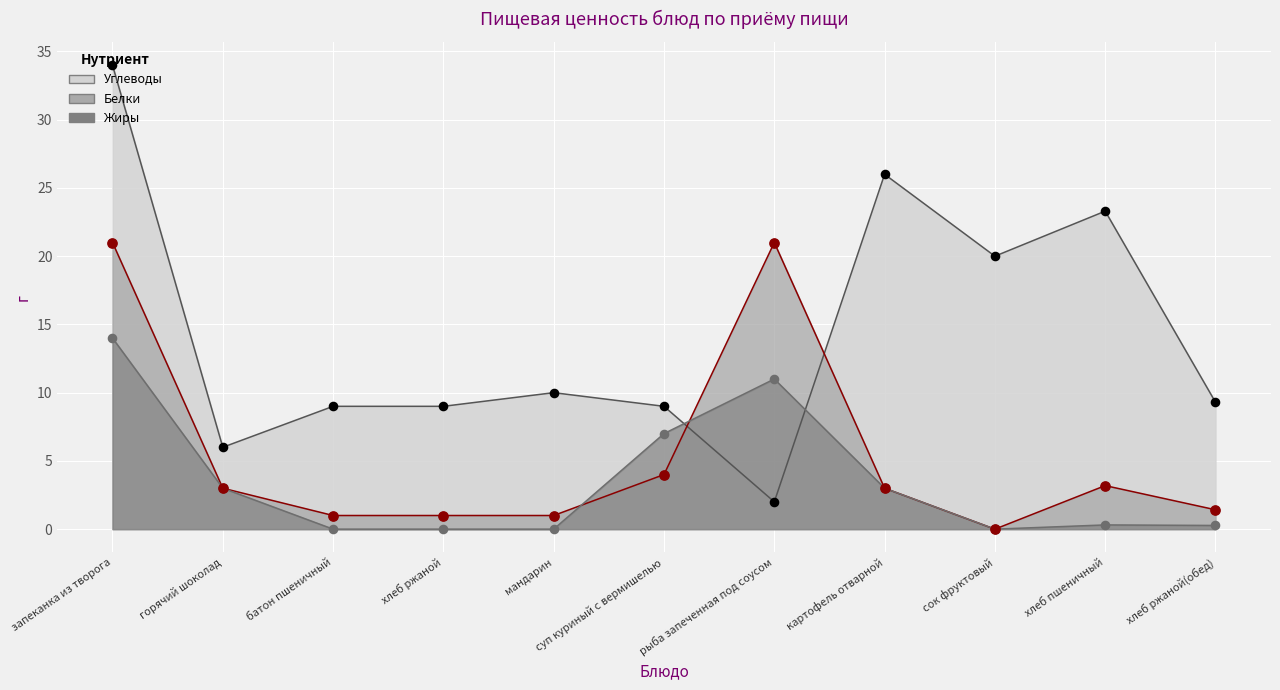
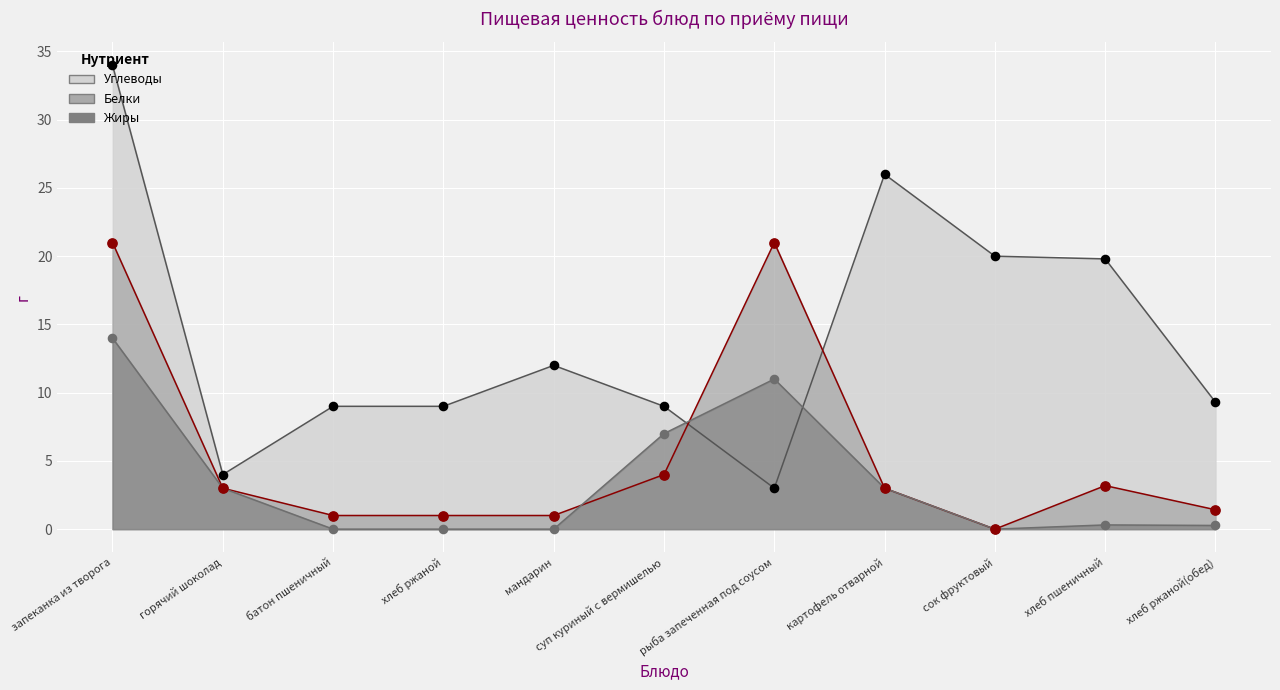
Углеводы, горячий шоколад: 6 -> 4
Углеводы, мандарин: 10 -> 12
Углеводы, рыба запеченная под соусом: 2 -> 3
Углеводы, хлеб пшеничный: 23.3 -> 19.8
